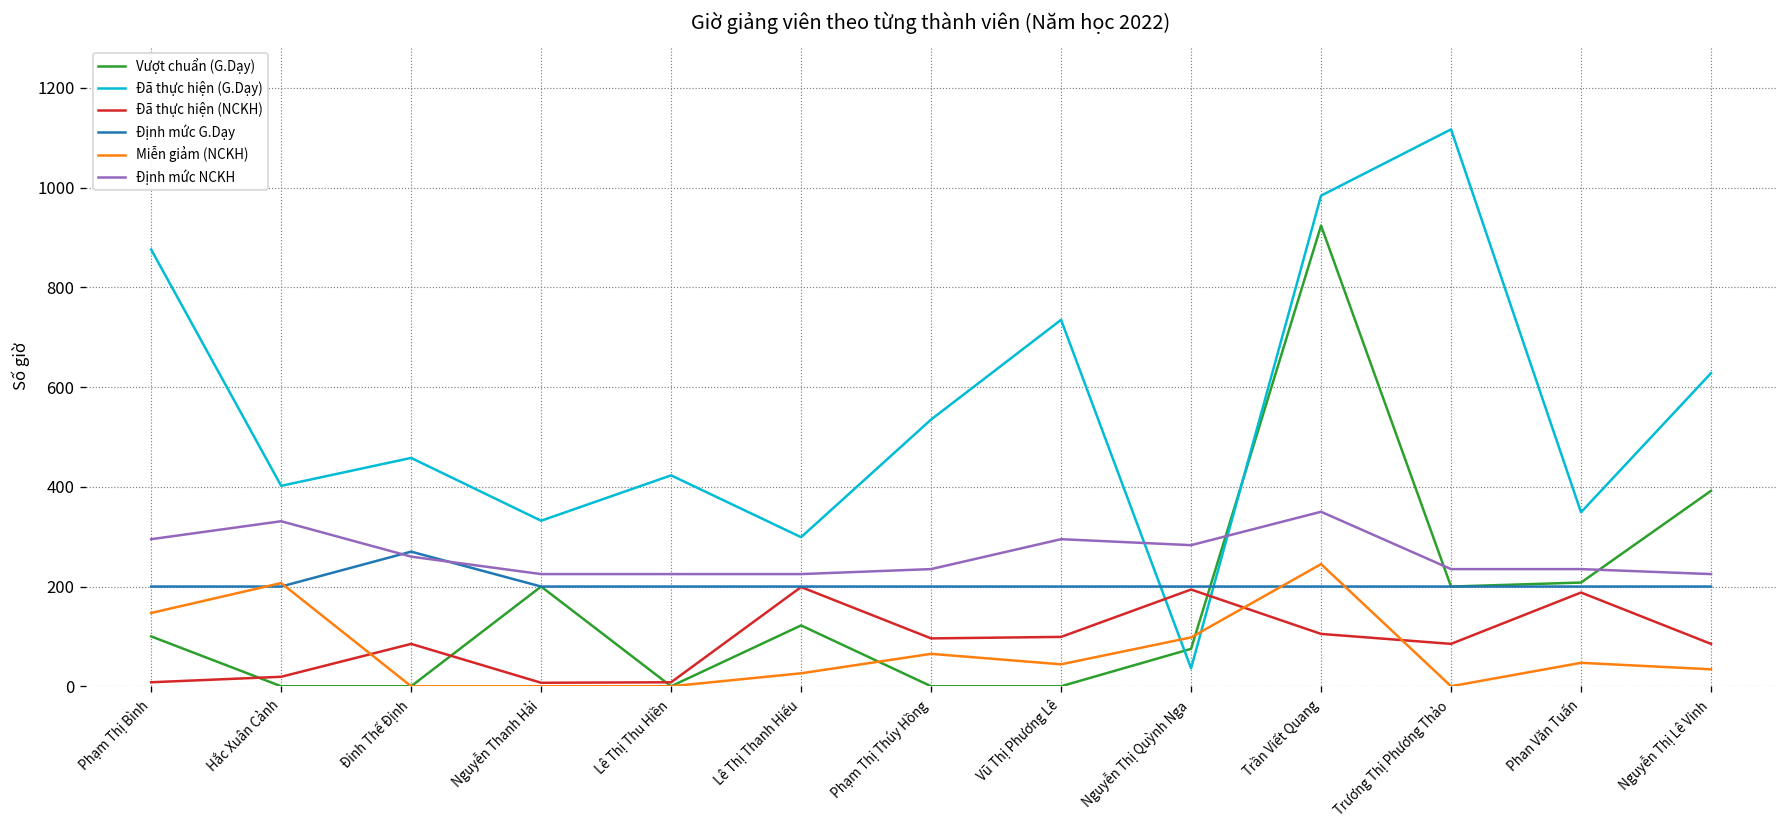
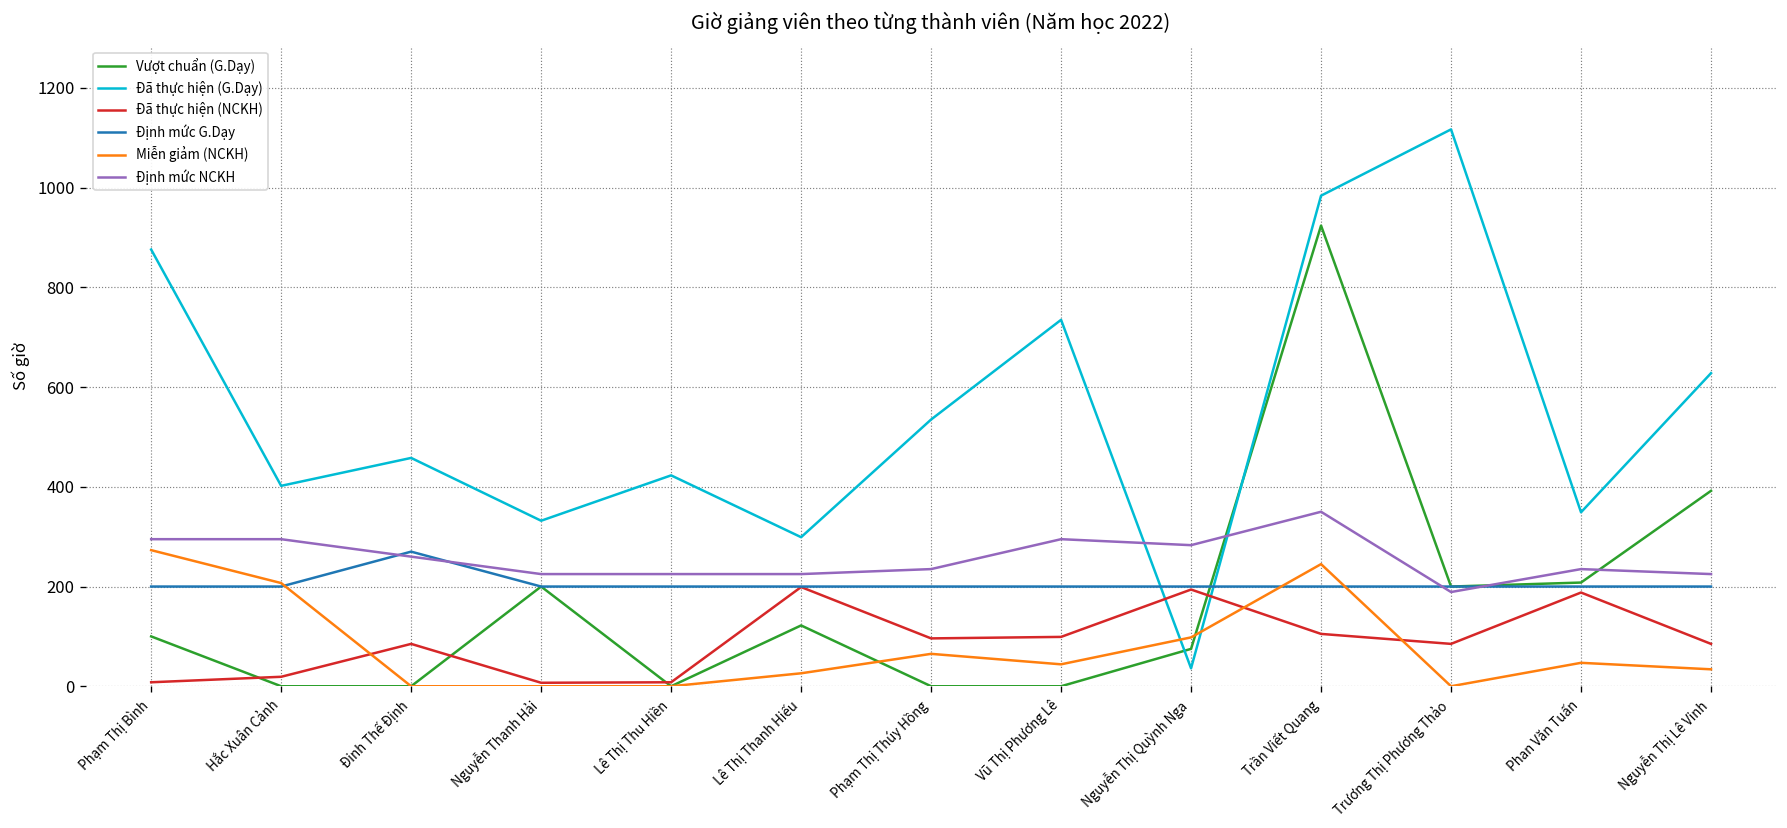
Miễn giảm (NCKH), Phạm Thị Bình: 150 -> 270
Định mức NCKH, Hắc Xuân Cảnh: 330 -> 300
Định mức NCKH, Trương Thị Phương Thảo: 240 -> 190
